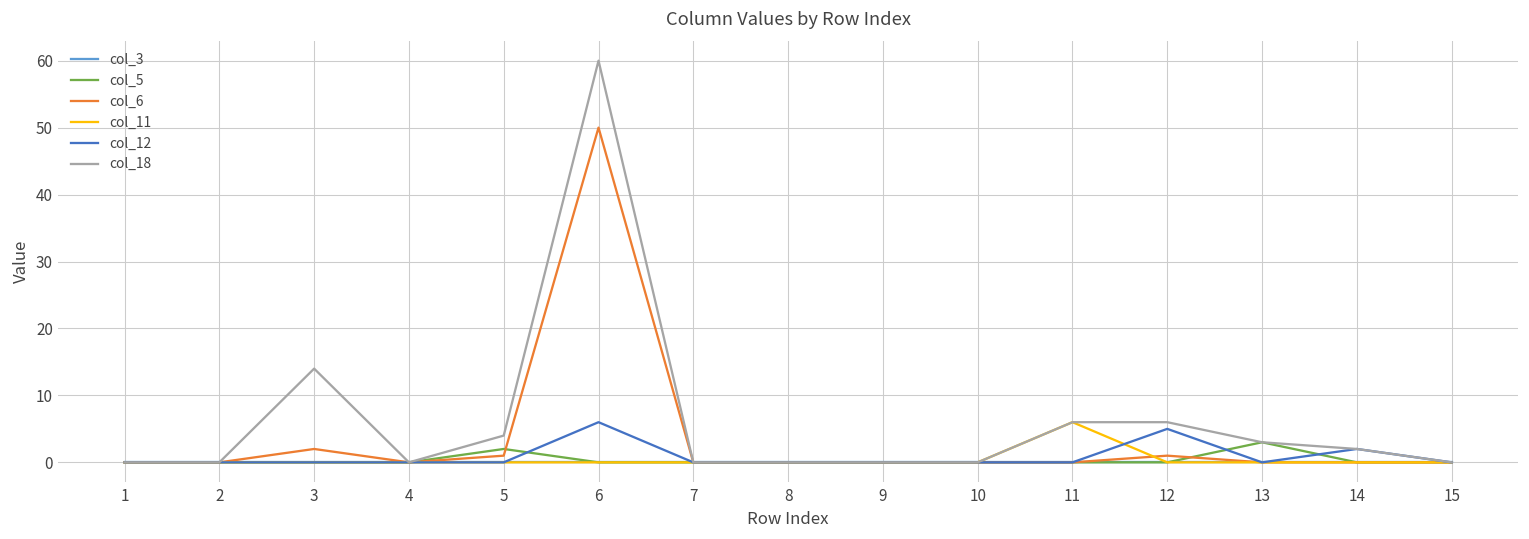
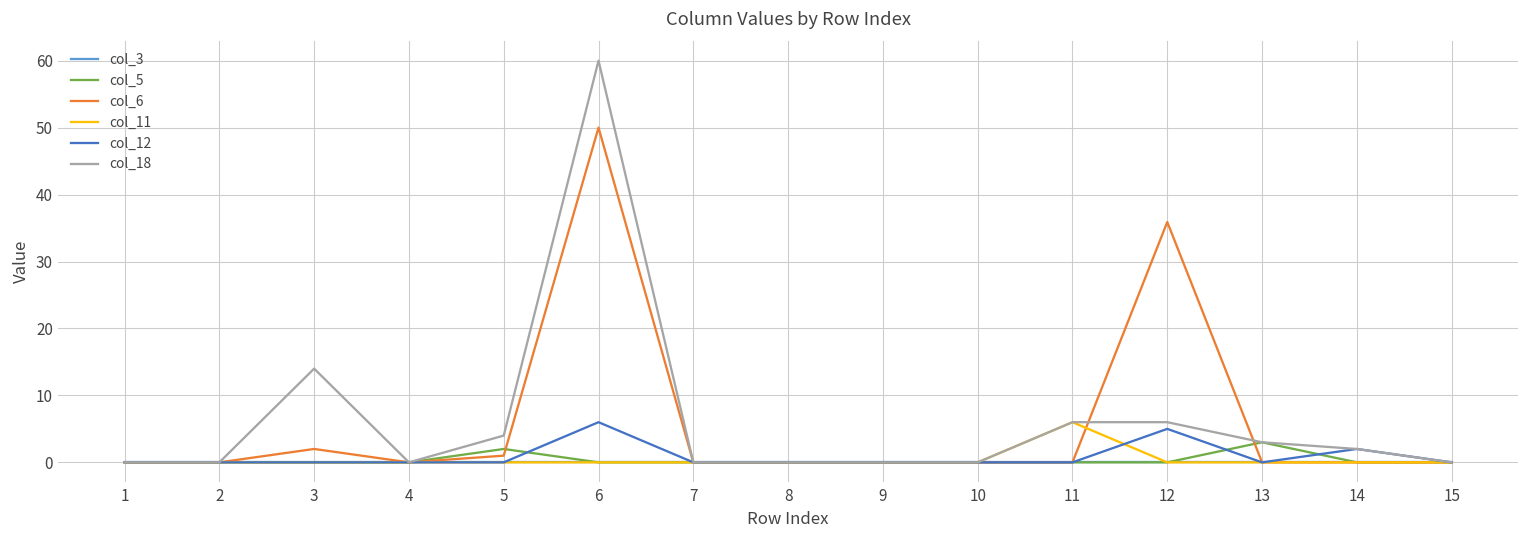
col_6, 12: 1 -> 36
